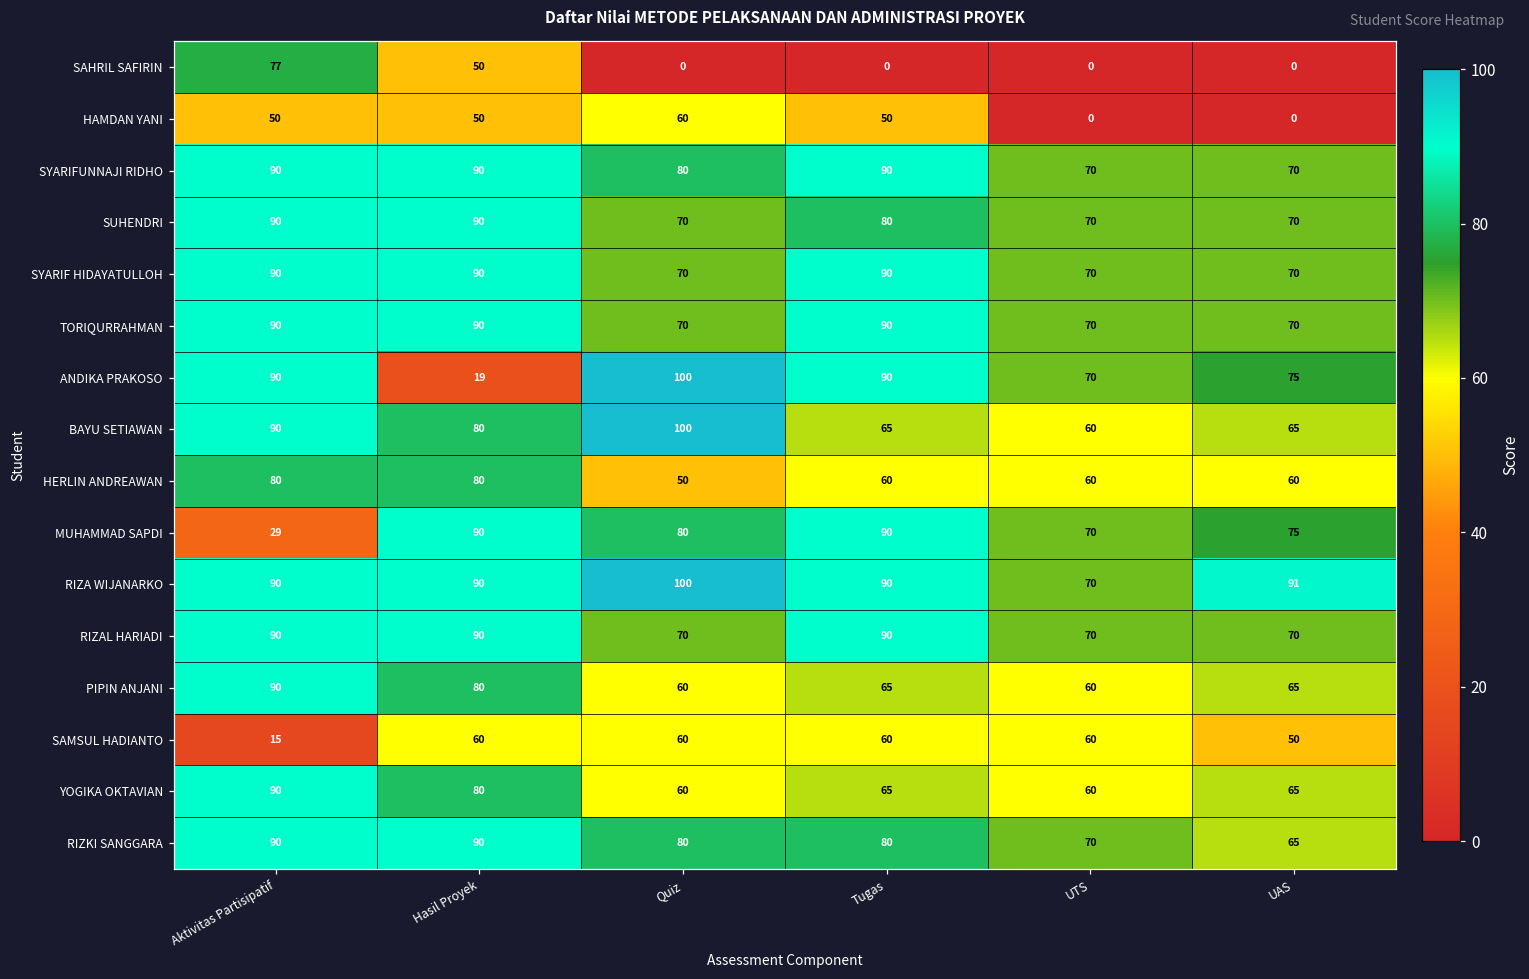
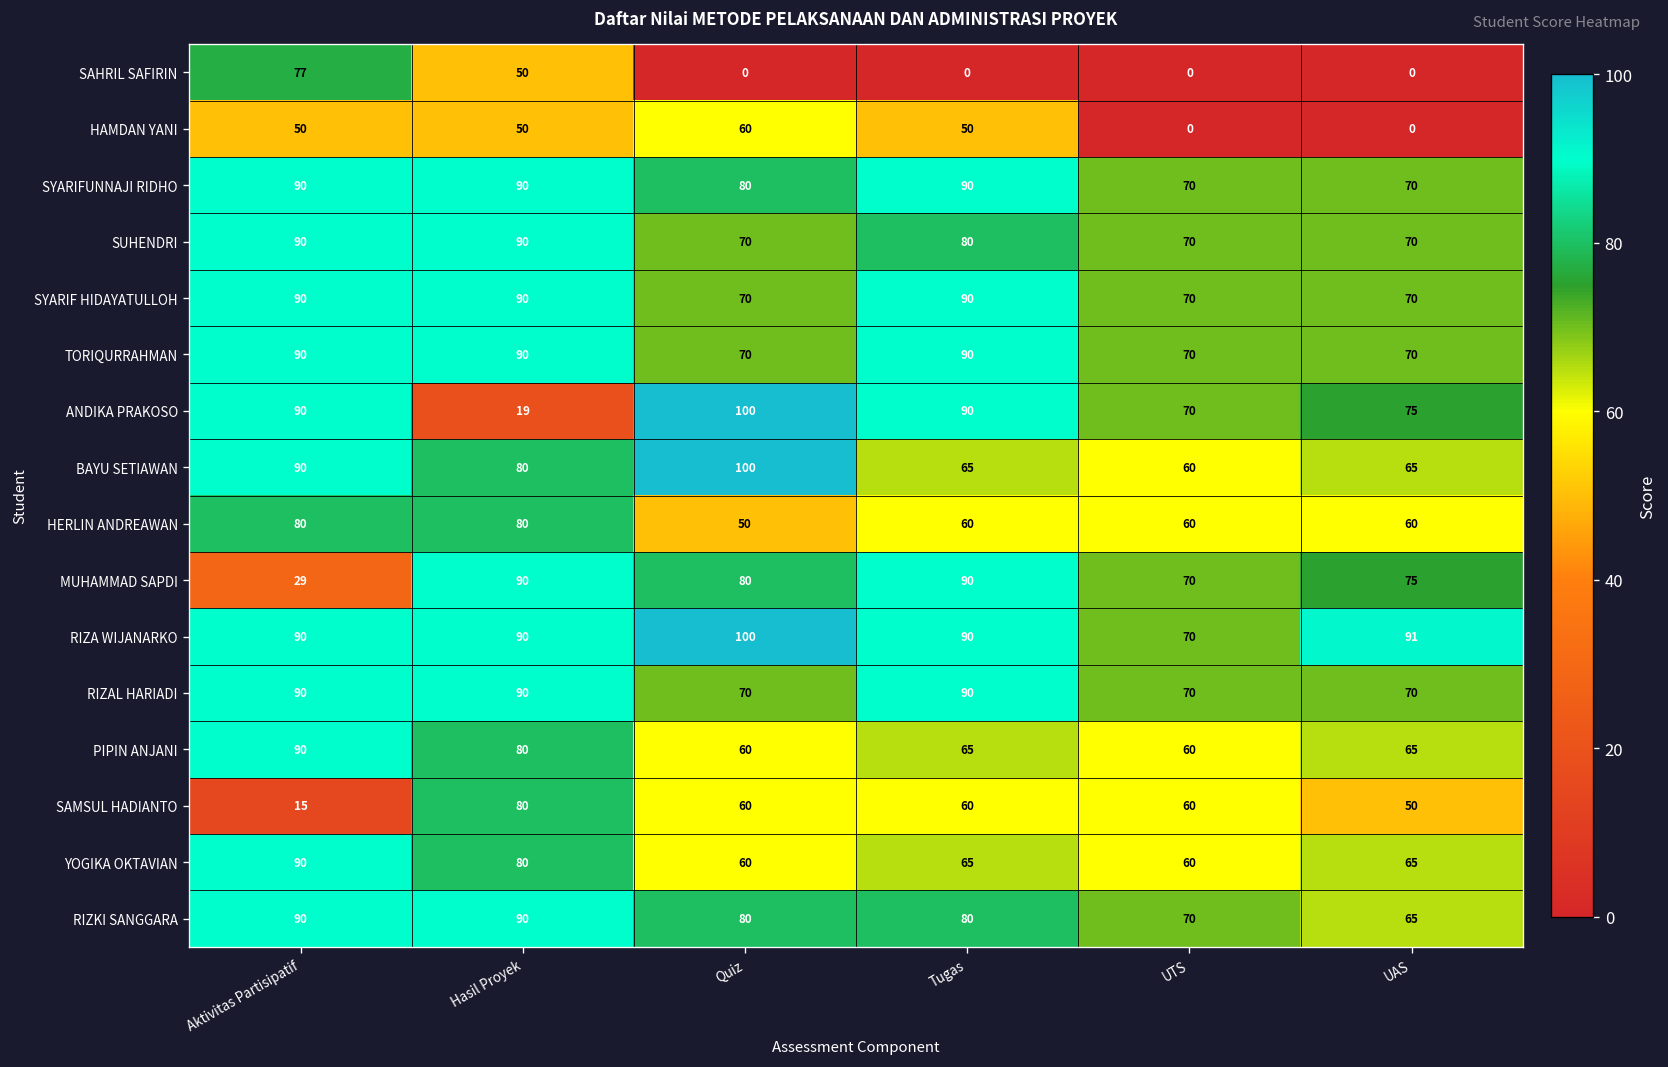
SAMSUL HADIANTO, Hasil Proyek: 60 -> 80
